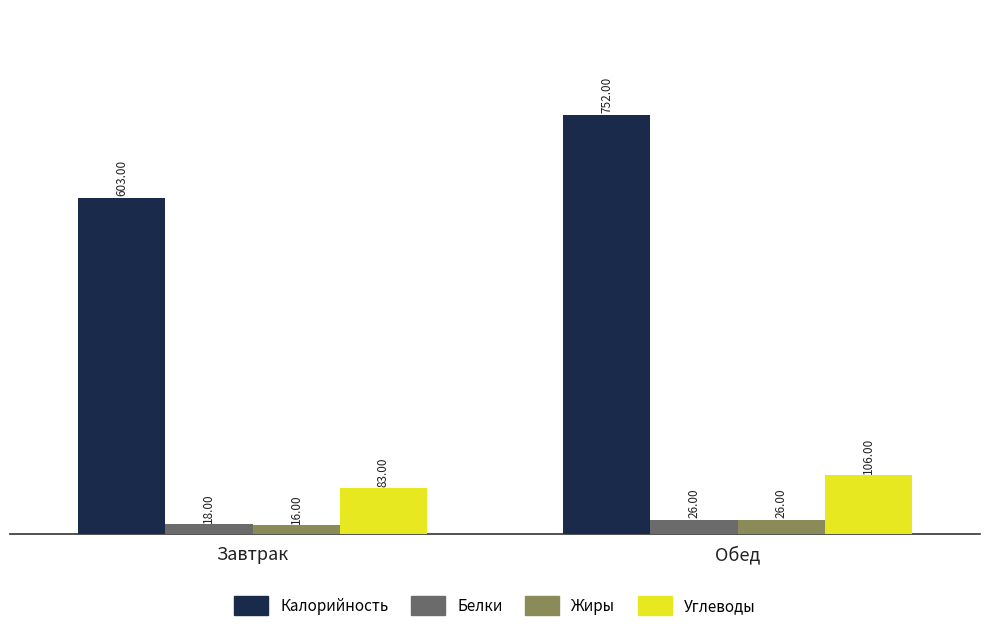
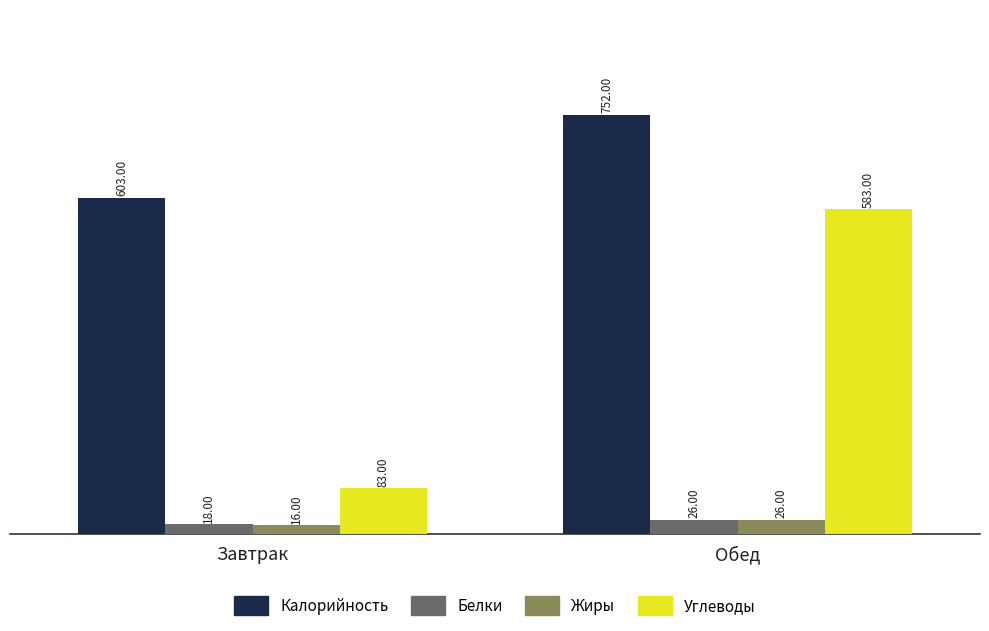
Углеводы, Обед: 106.00 -> 583.00
